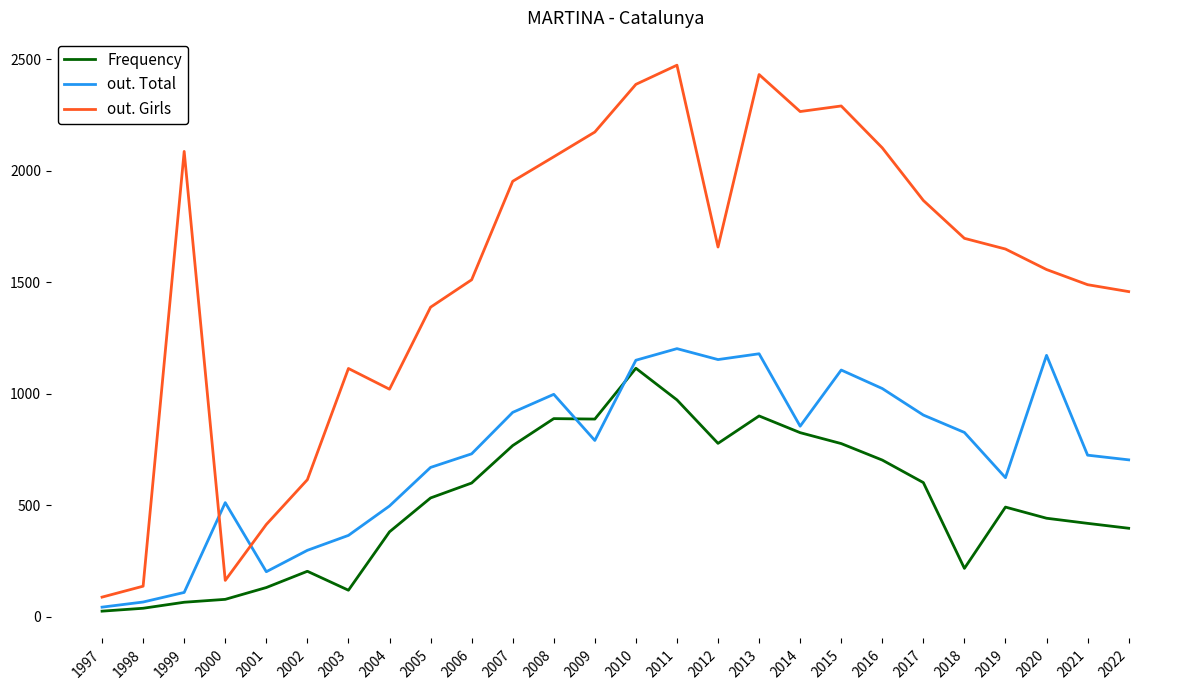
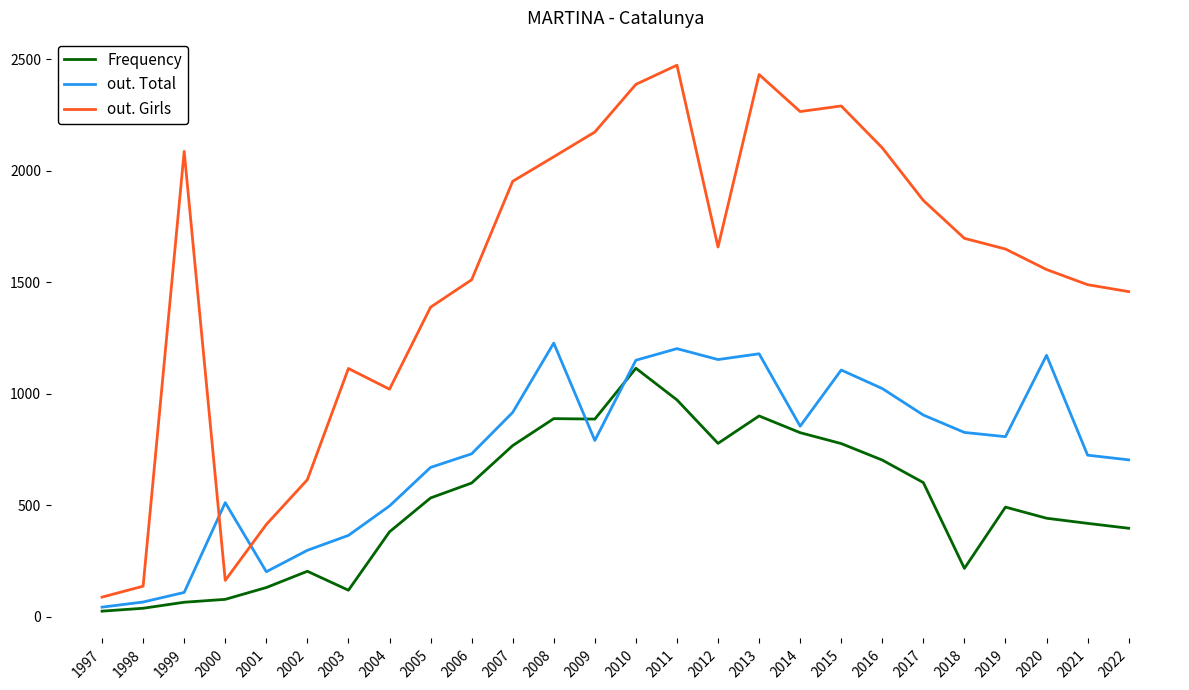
out. Total, 2008: 1000 -> 1230
out. Total, 2019: 620 -> 810
